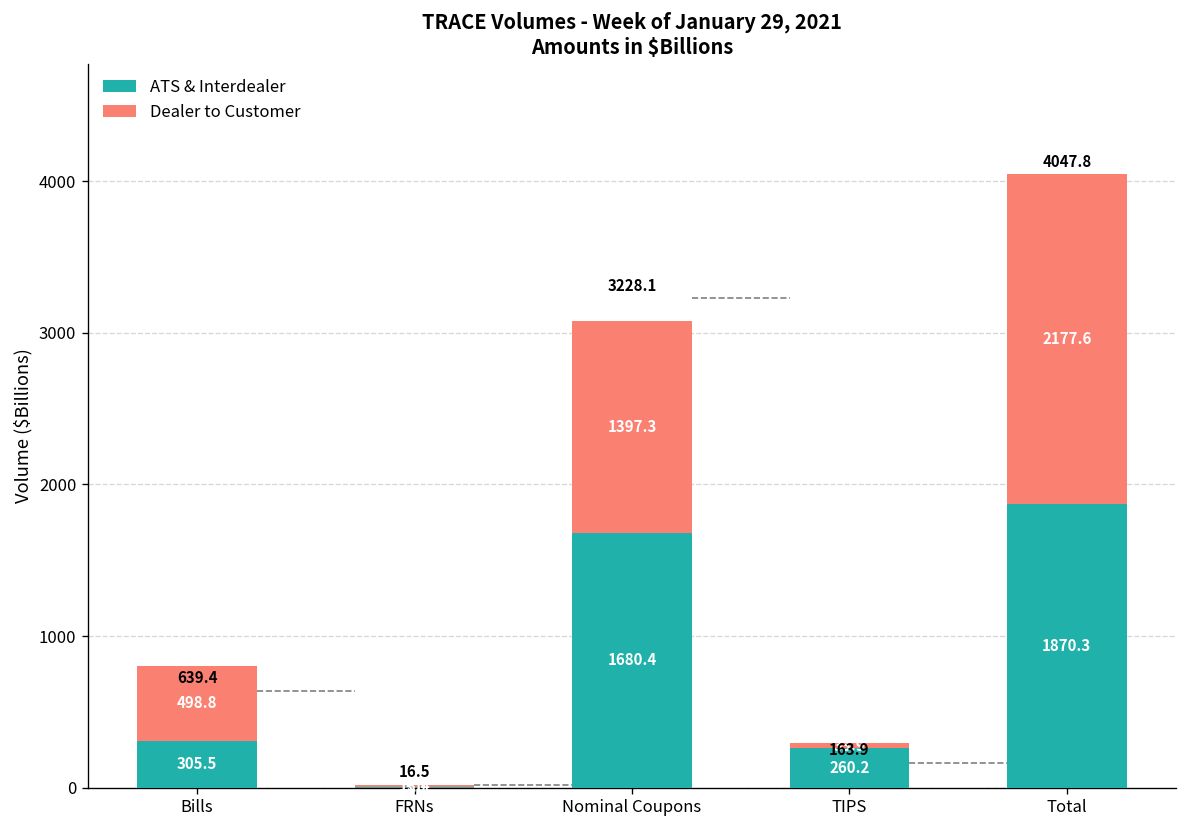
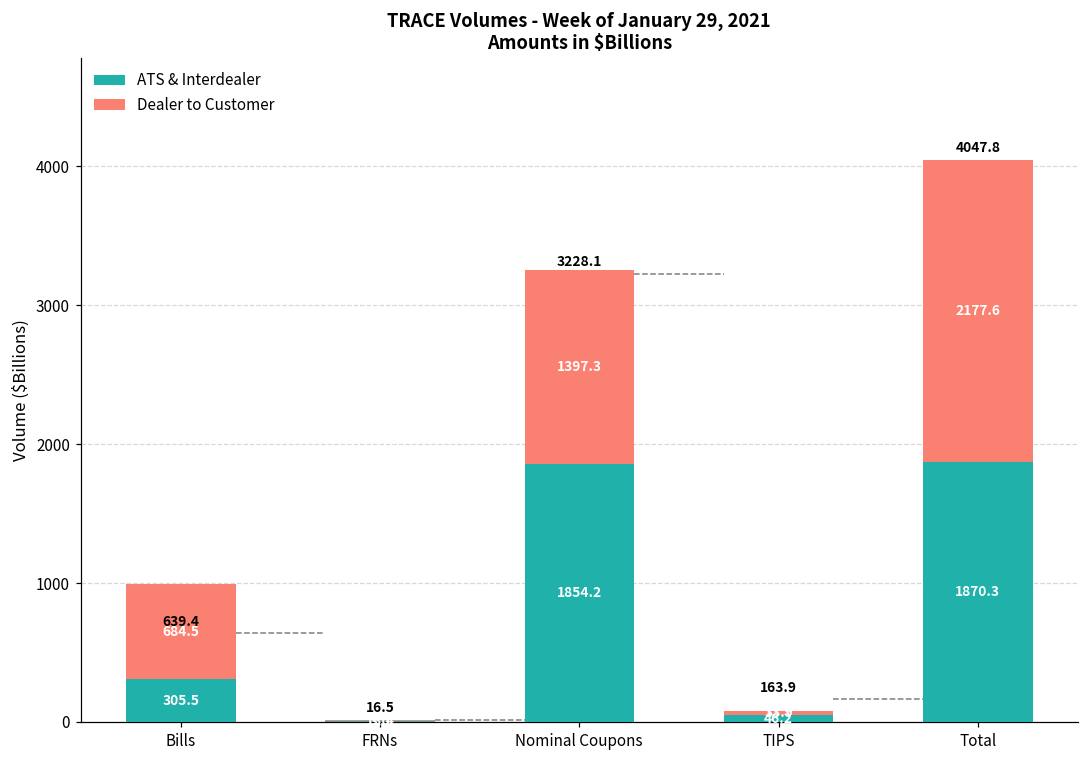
Dealer to Customer, Bills: 498.8 -> 684.5
ATS & Interdealer, Nominal Coupons: 1680.4 -> 1854.2
ATS & Interdealer, TIPS: 260.2 -> 46.2
